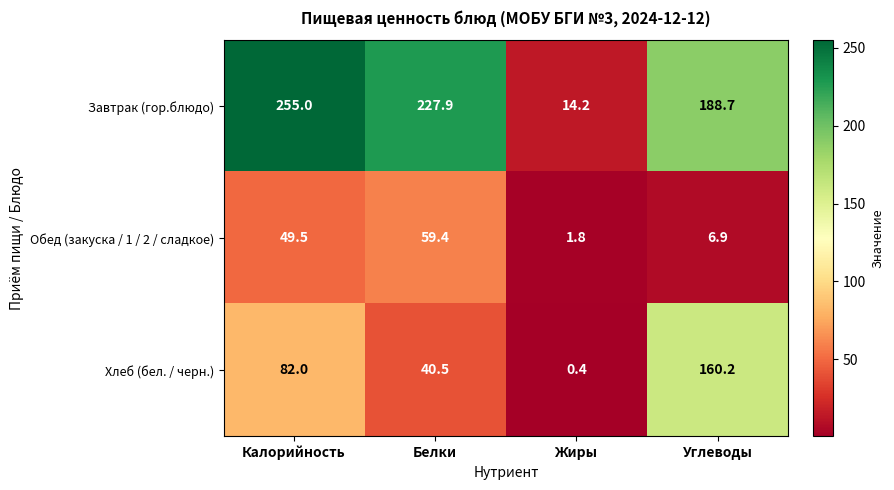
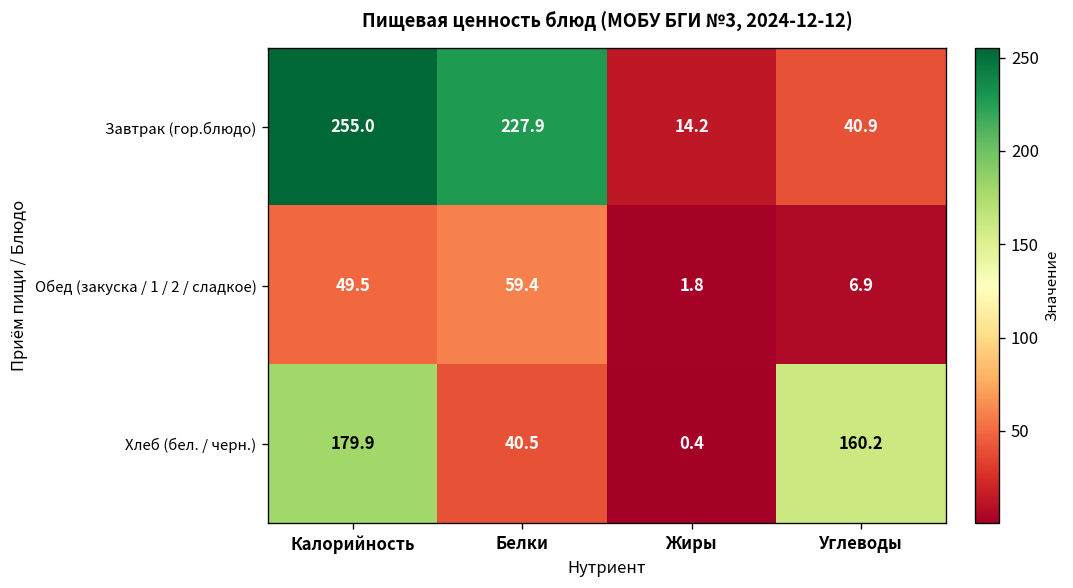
Завтрак (гор.блюдо), Углеводы: 188.7 -> 40.9
Хлеб (бел. / черн.), Калорийность: 82.0 -> 179.9
